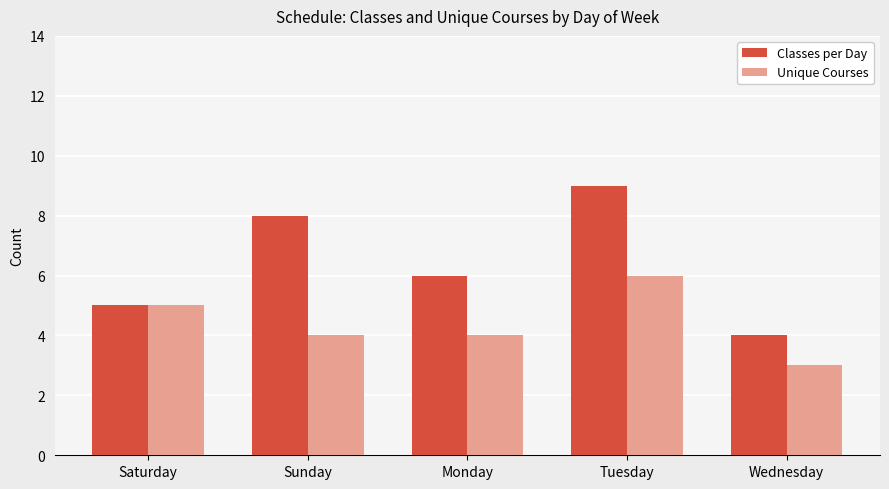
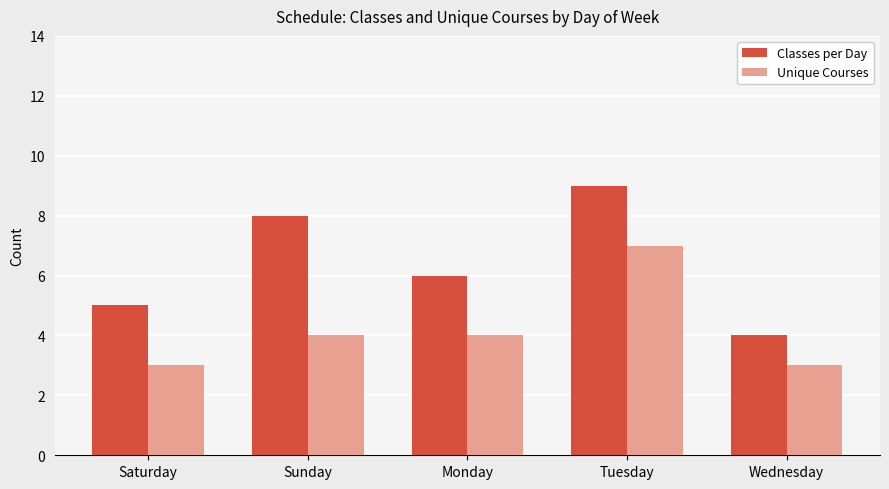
Unique Courses, Saturday: 5 -> 3
Unique Courses, Tuesday: 6 -> 7
